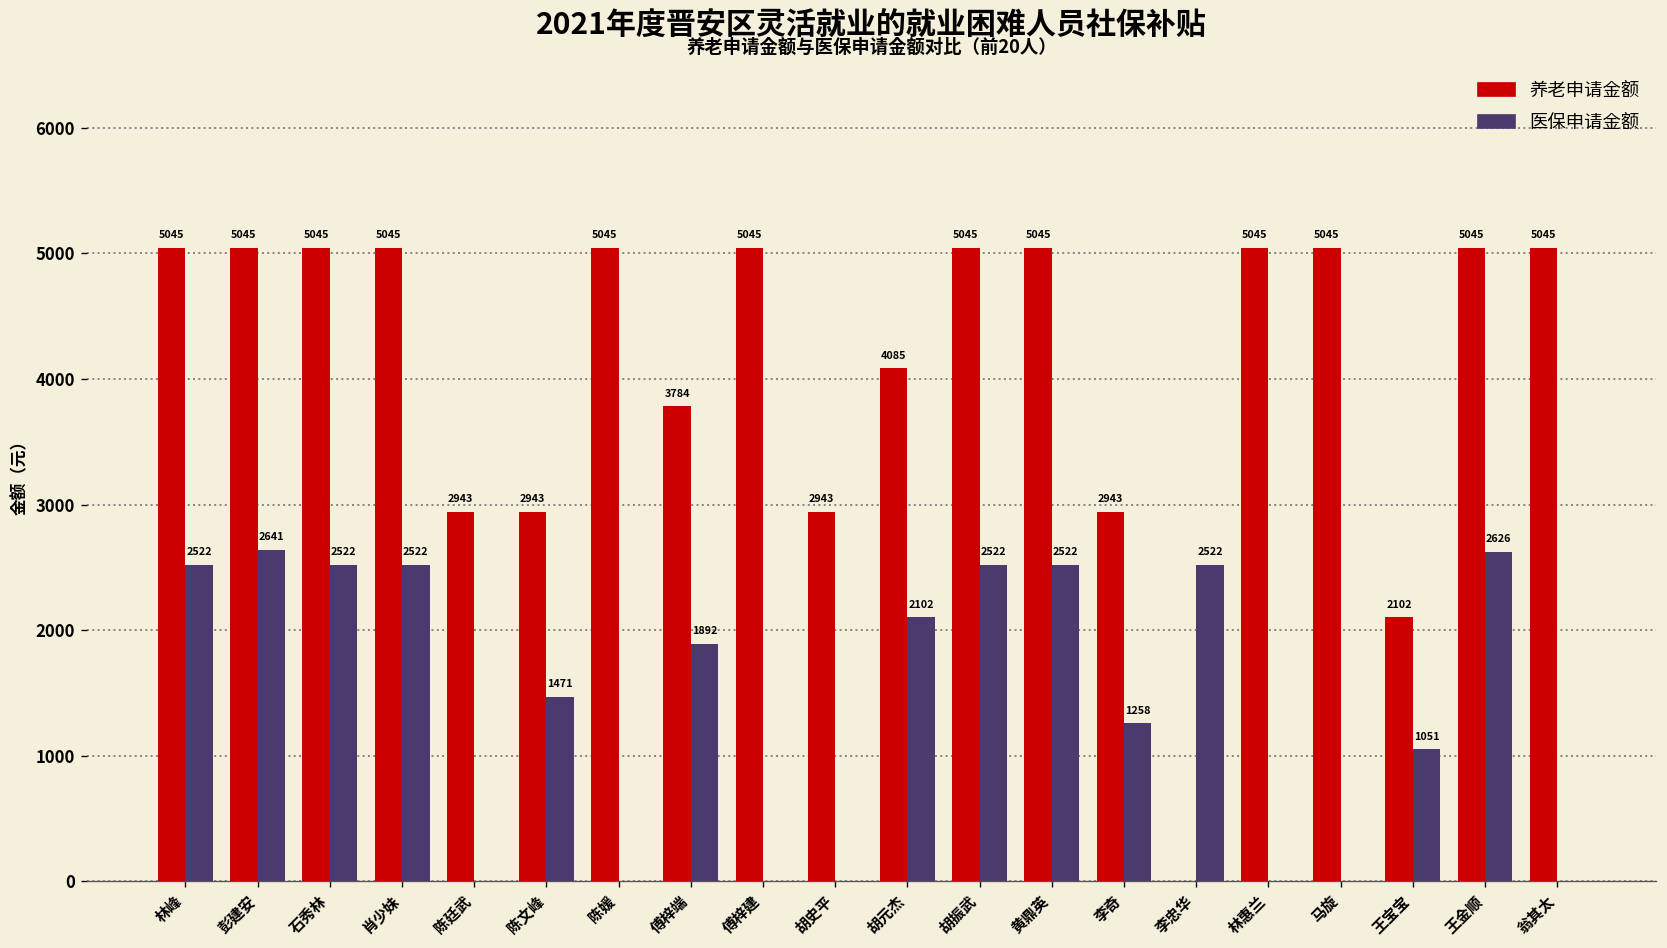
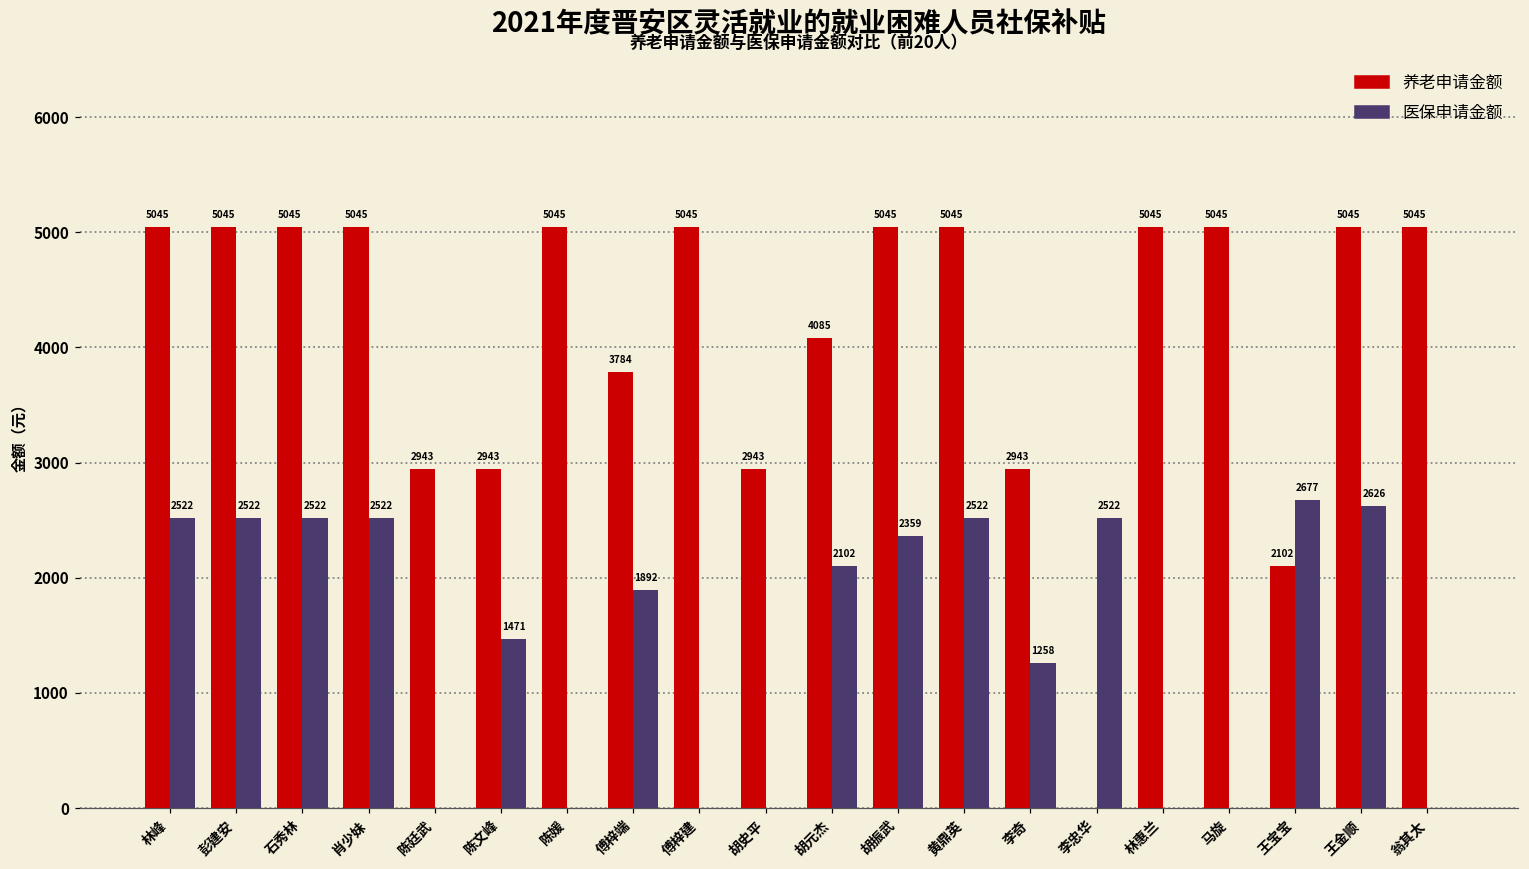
医保申请金额, 彭建安: 2641 -> 2522
医保申请金额, 胡振武: 2522 -> 2359
医保申请金额, 王宝宝: 1051 -> 2677
